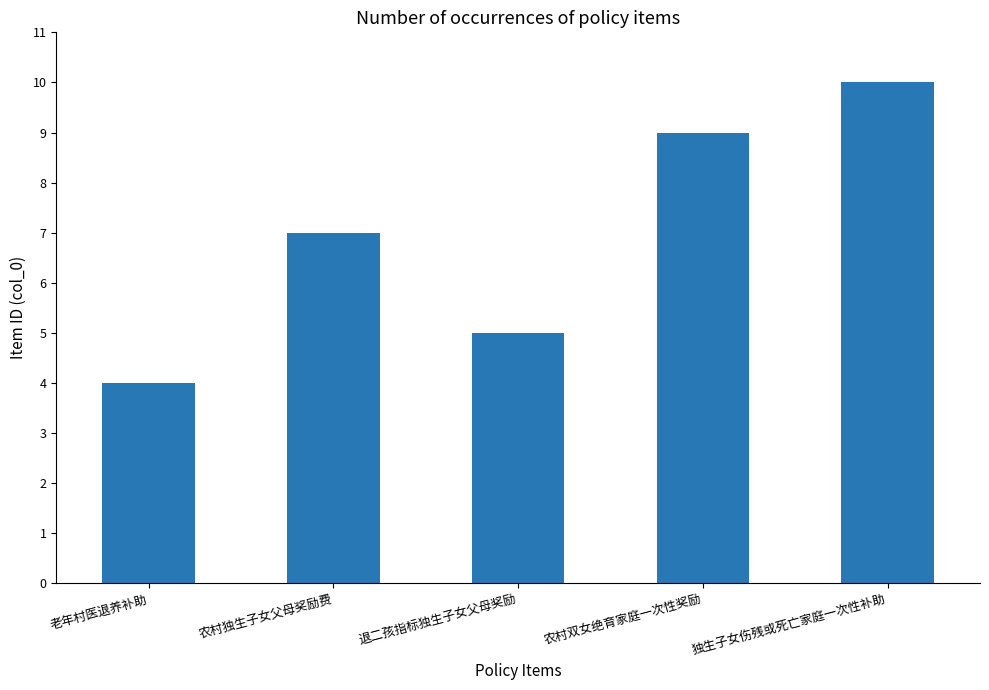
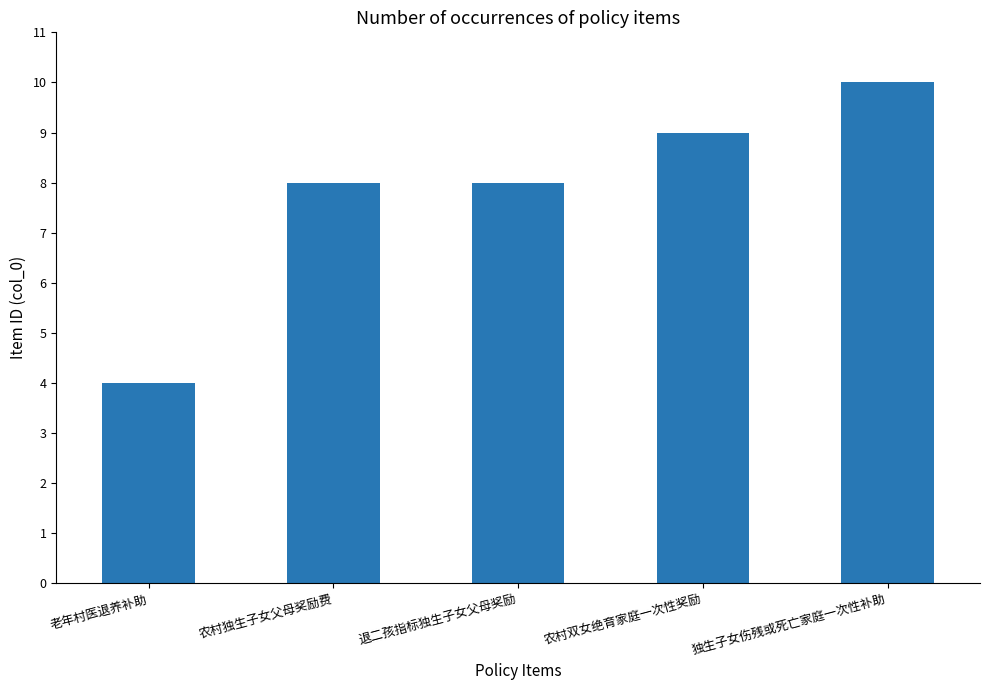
农村独生子女父母奖励费: 7 -> 8
退二孩指标独生子女父母奖励: 5 -> 8
